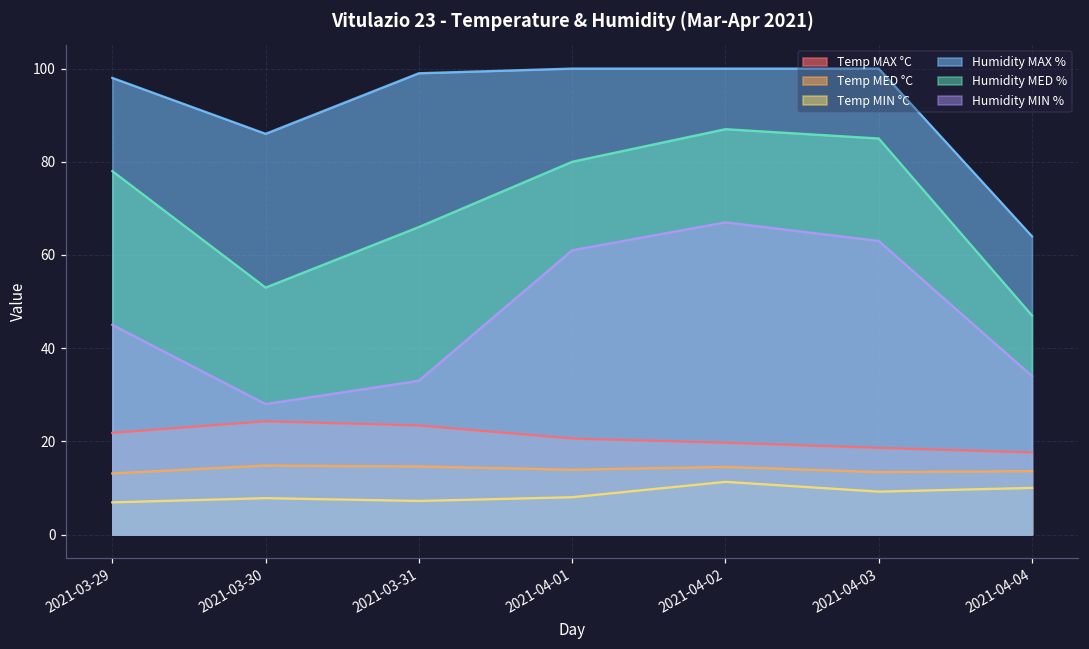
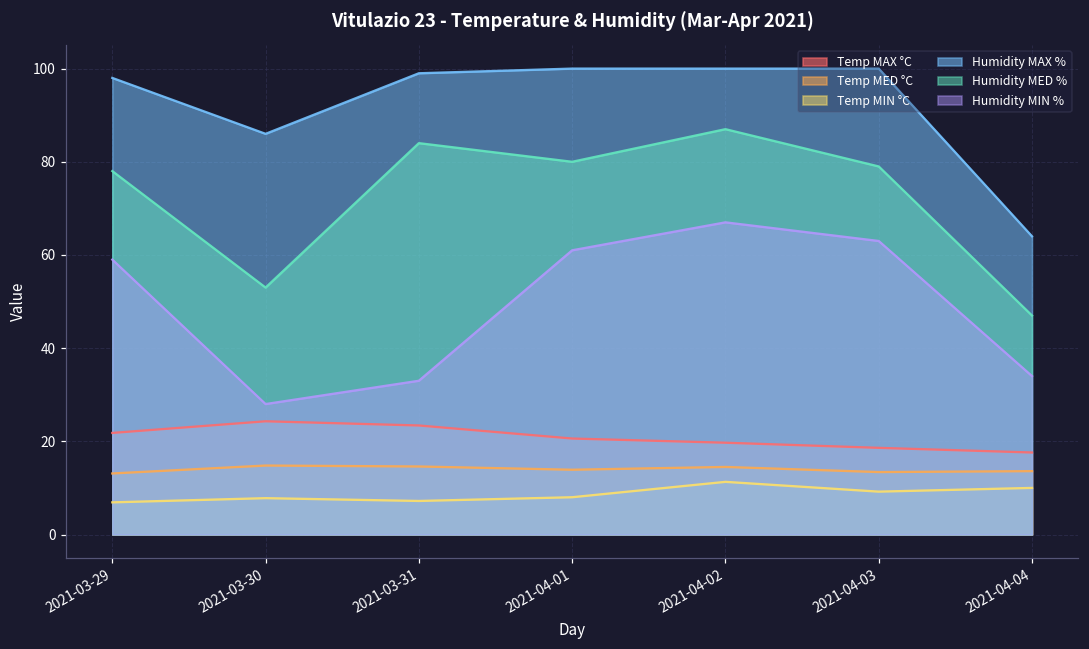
Humidity MIN %, 2021-03-29: 45 -> 59
Humidity MED %, 2021-03-31: 66 -> 84
Humidity MED %, 2021-04-03: 85 -> 79
